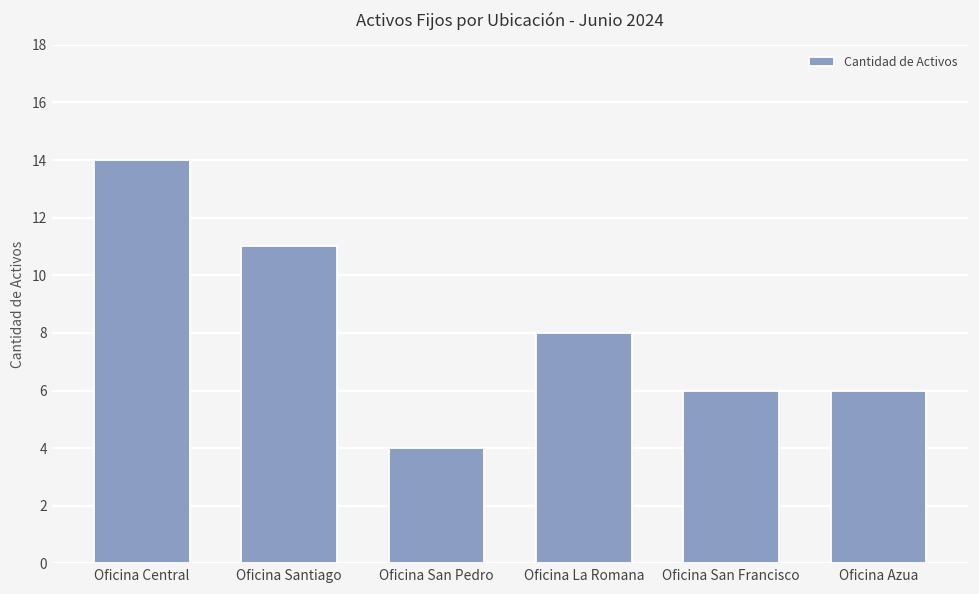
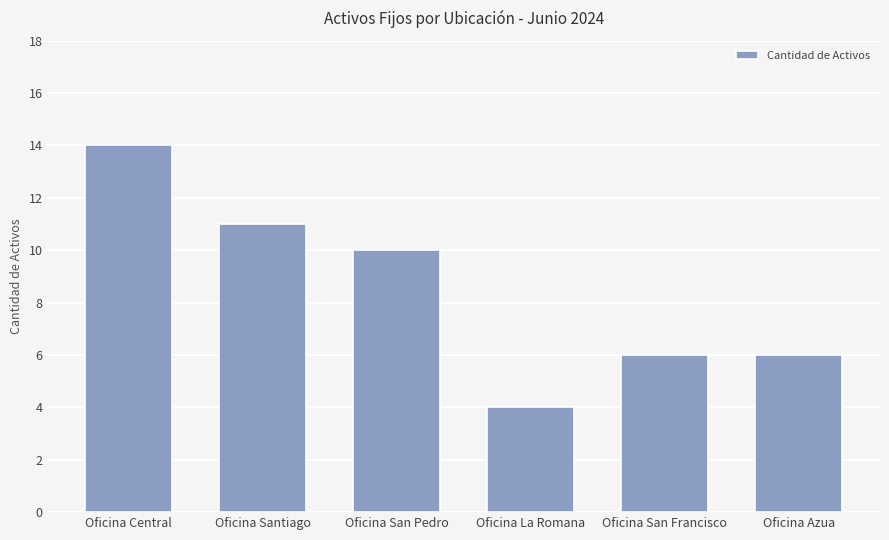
Oficina San Pedro: 4 -> 10
Oficina La Romana: 8 -> 4
